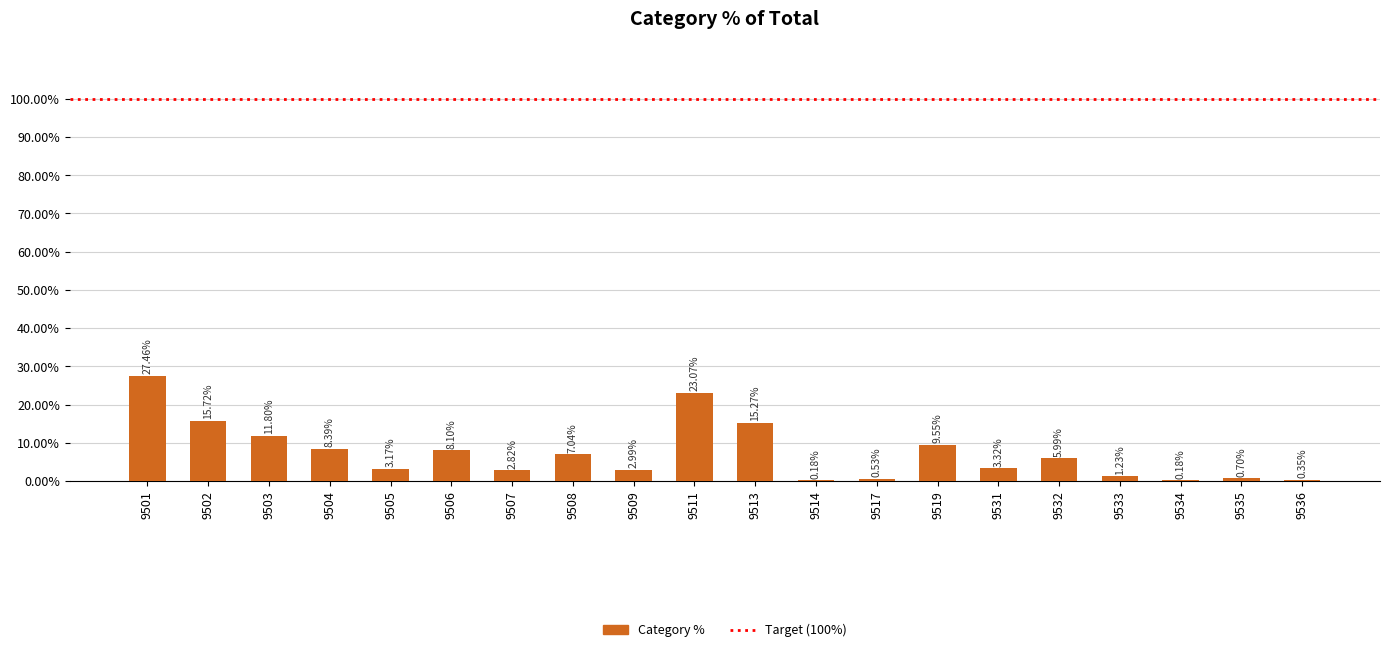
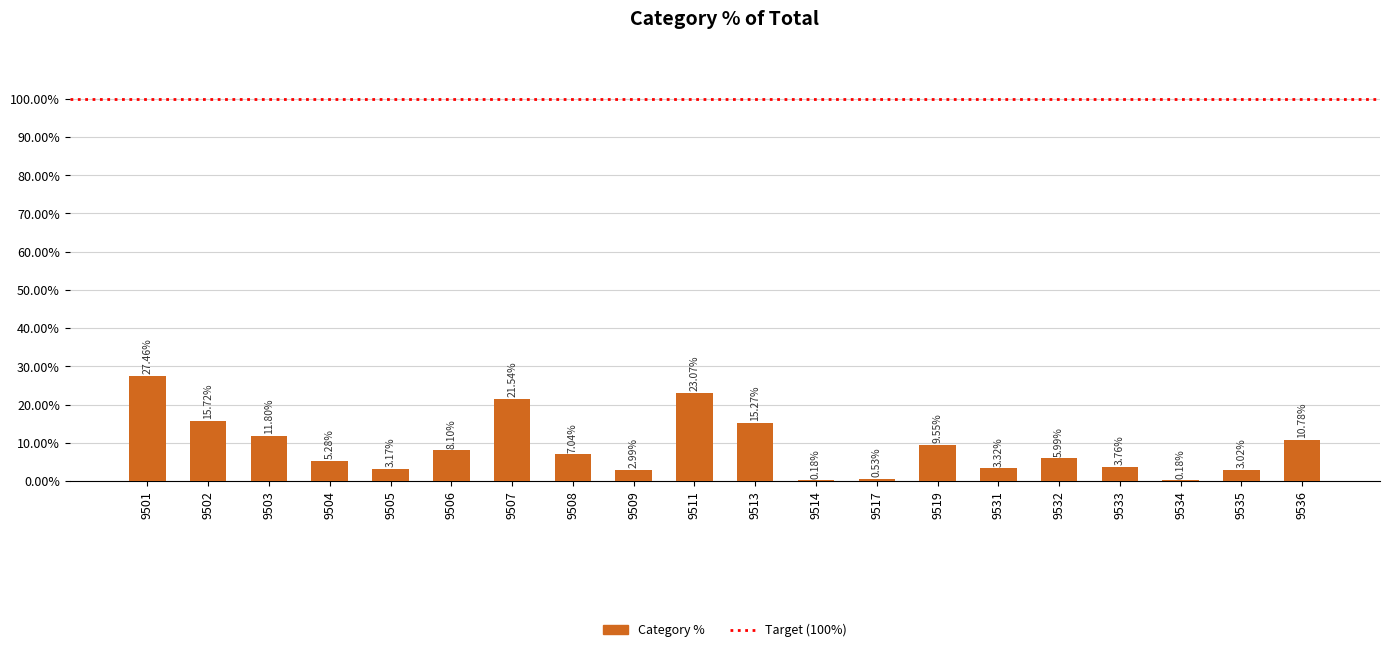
9504: 8.39% -> 5.28%
9507: 2.82% -> 21.54%
9533: 1.23% -> 3.76%
9535: 0.70% -> 3.02%
9536: 0.35% -> 10.78%
